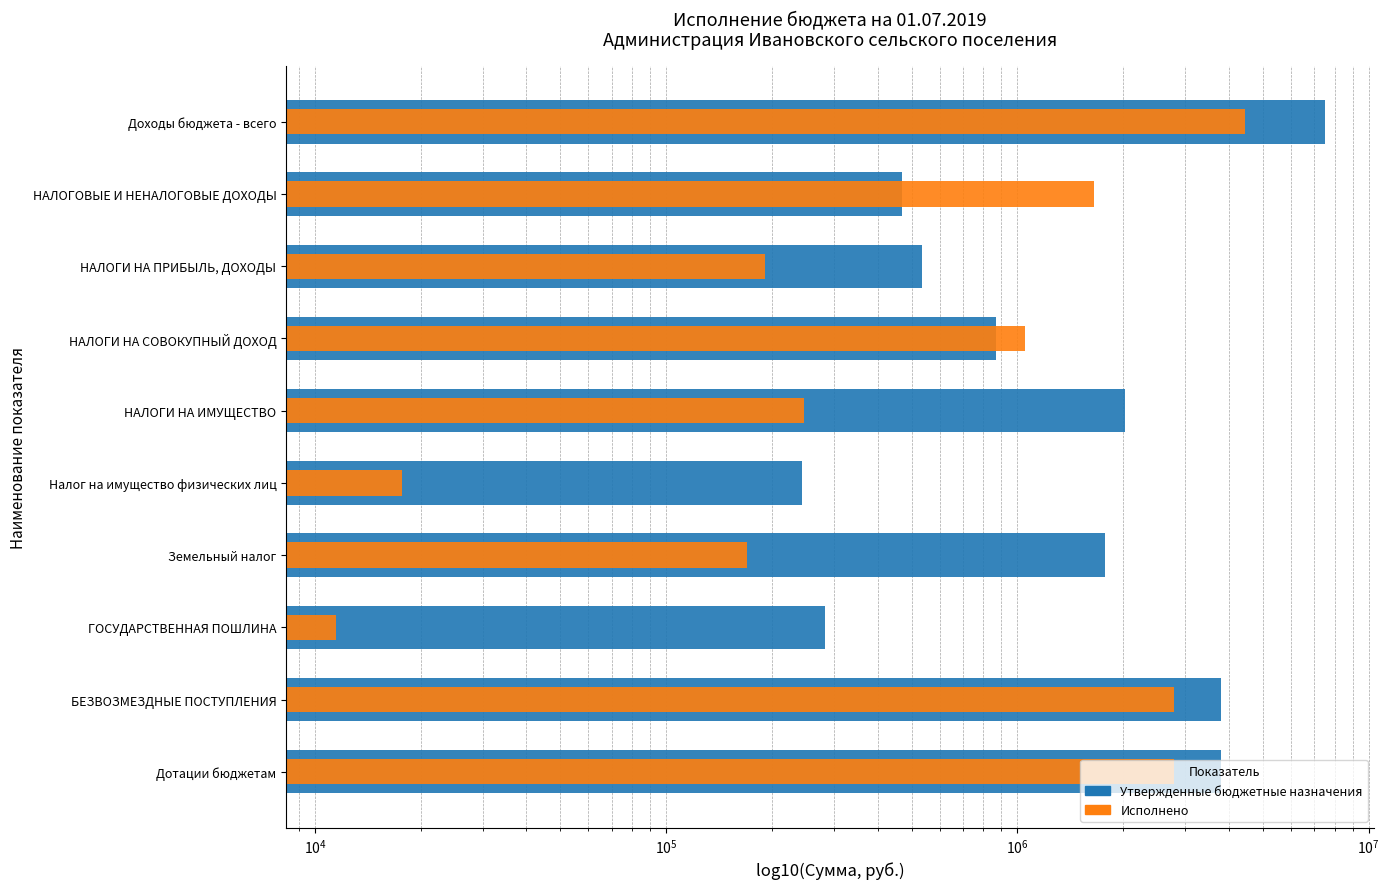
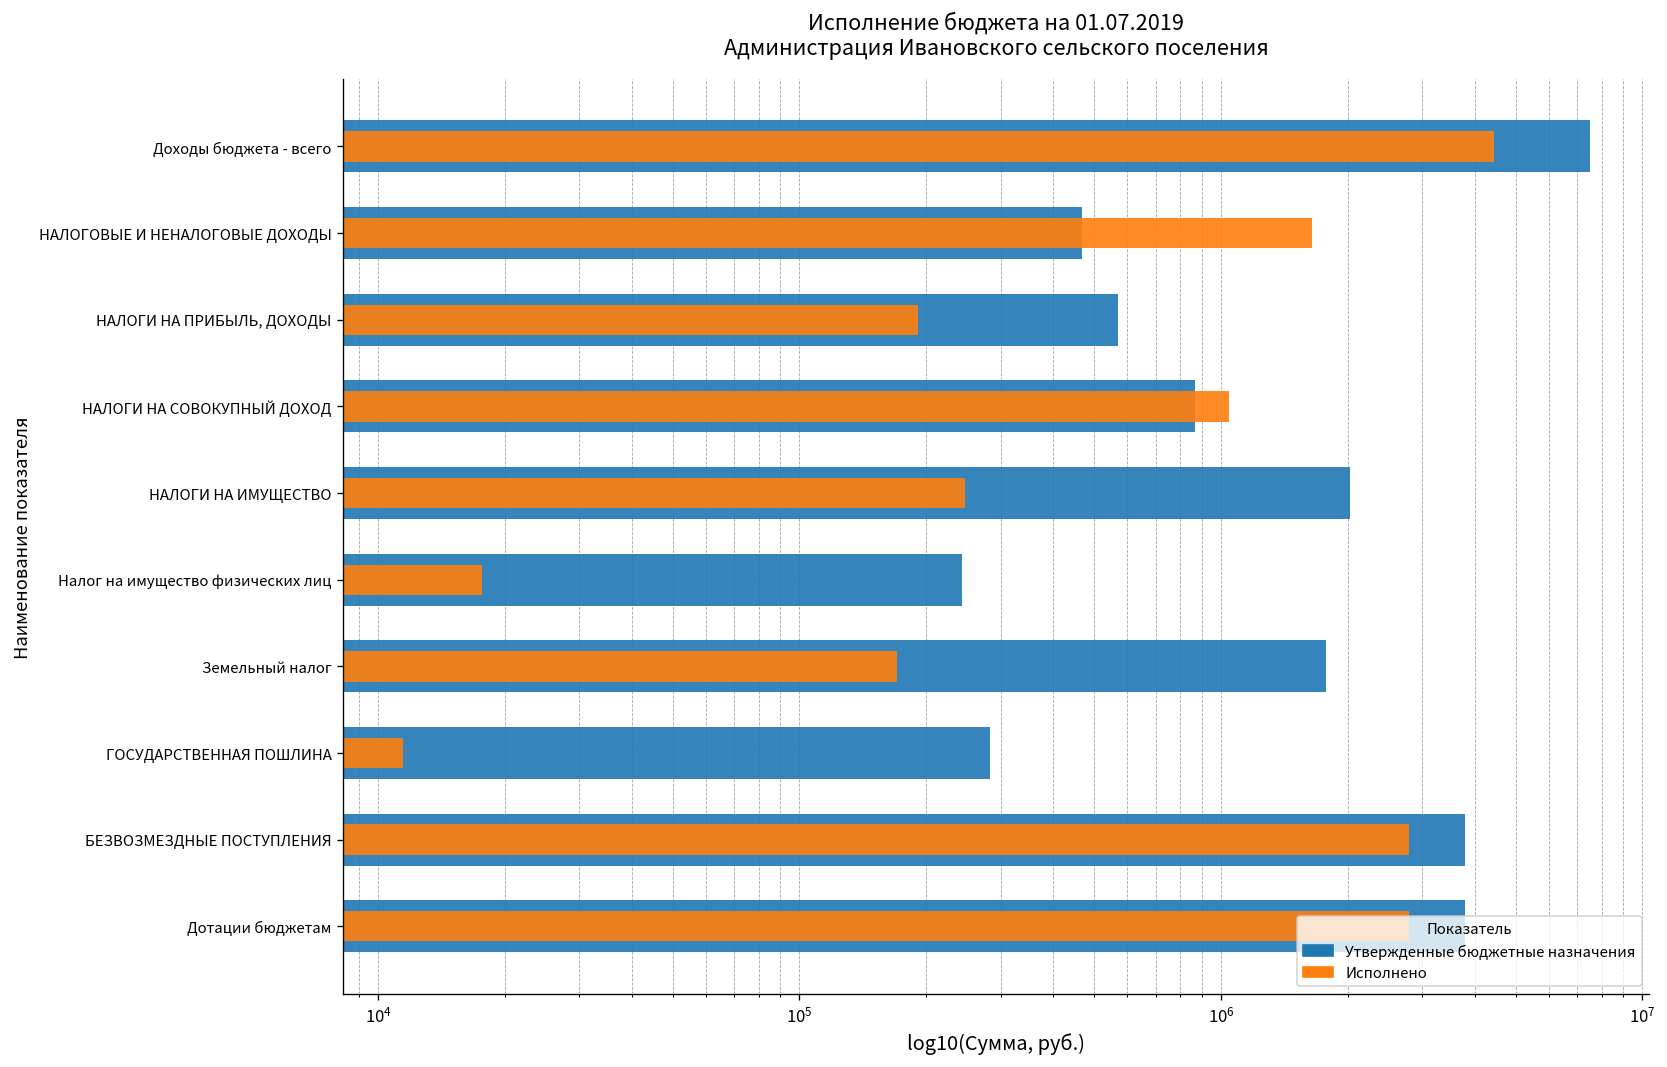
Утвержденные бюджетные назначения, НАЛОГИ НА ПРИБЫЛЬ, ДОХОДЫ: 540000 -> 570000
